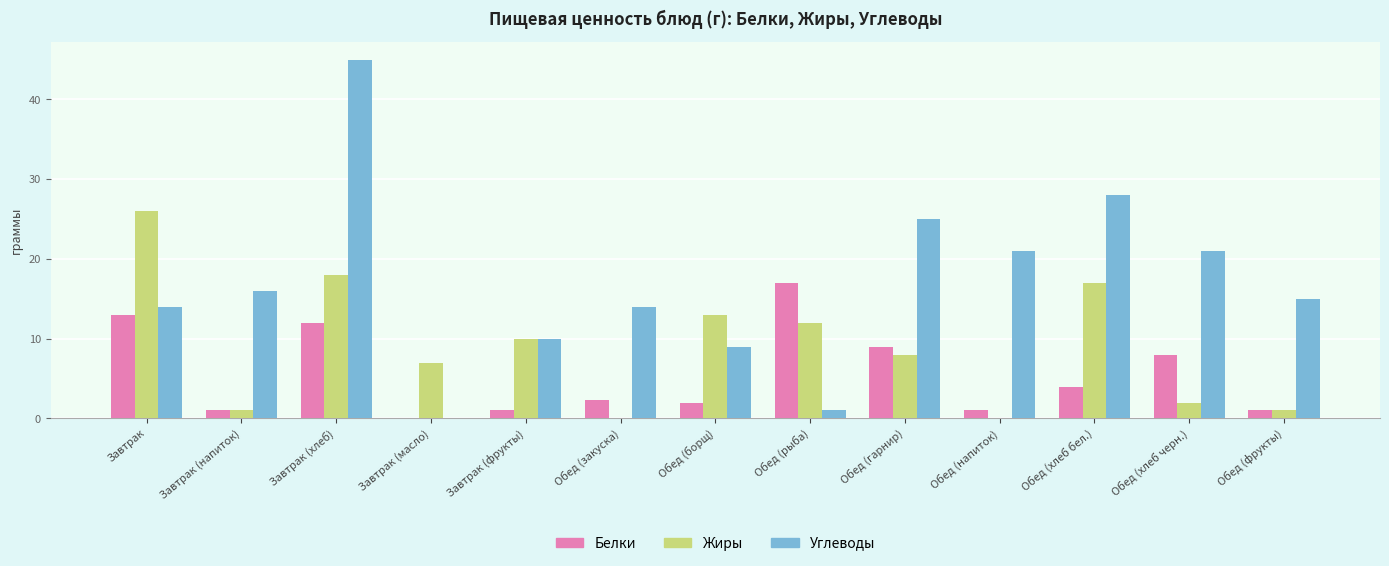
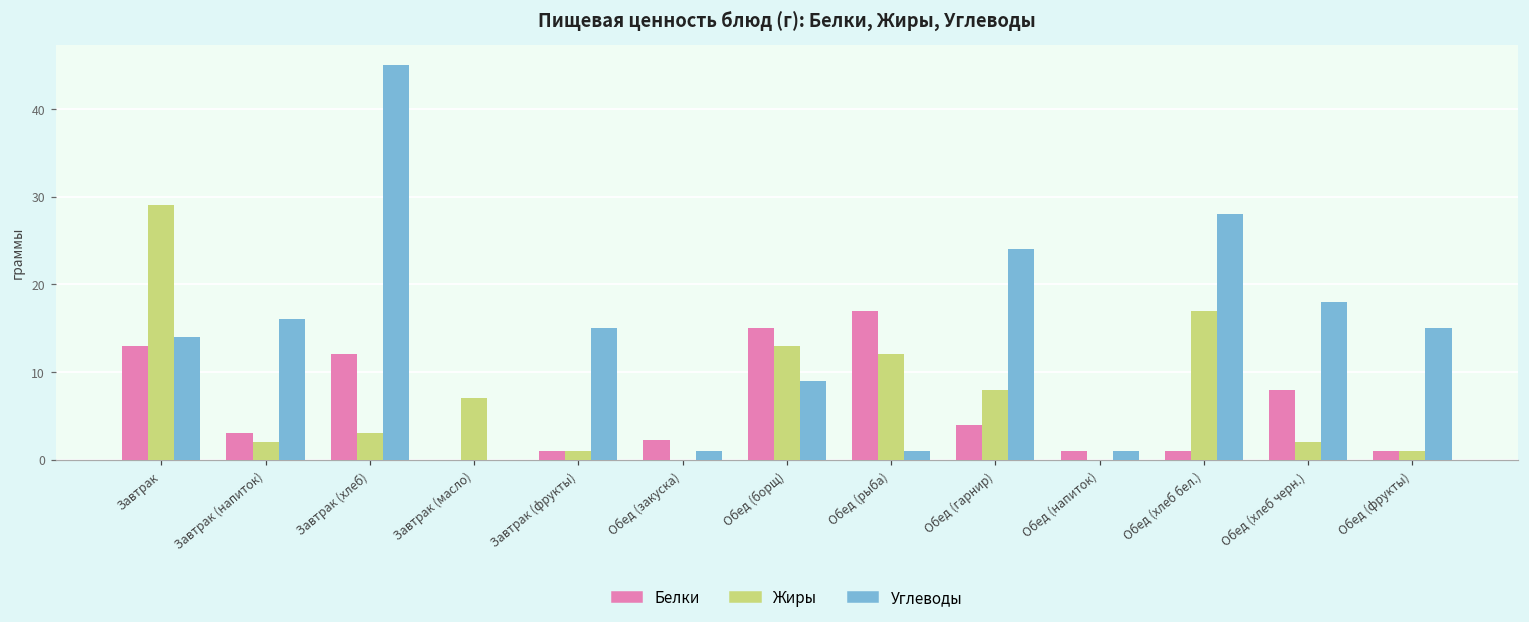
Жиры, Завтрак: 26 -> 29
Белки, Завтрак (напиток): 1 -> 3
Жиры, Завтрак (напиток): 1 -> 2
Жиры, Завтрак (хлеб): 18 -> 3
Жиры, Завтрак (фрукты): 10 -> 1
Углеводы, Завтрак (фрукты): 10 -> 15
Углеводы, Обед (закуска): 14 -> 1
Белки, Обед (борщ): 2 -> 15
Белки, Обед (гарнир): 9 -> 4
Углеводы, Обед (гарнир): 25 -> 24
Углеводы, Обед (напиток): 21 -> 1
Белки, Обед (хлеб бел.): 4 -> 1
Углеводы, Обед (хлеб черн.): 21 -> 18
